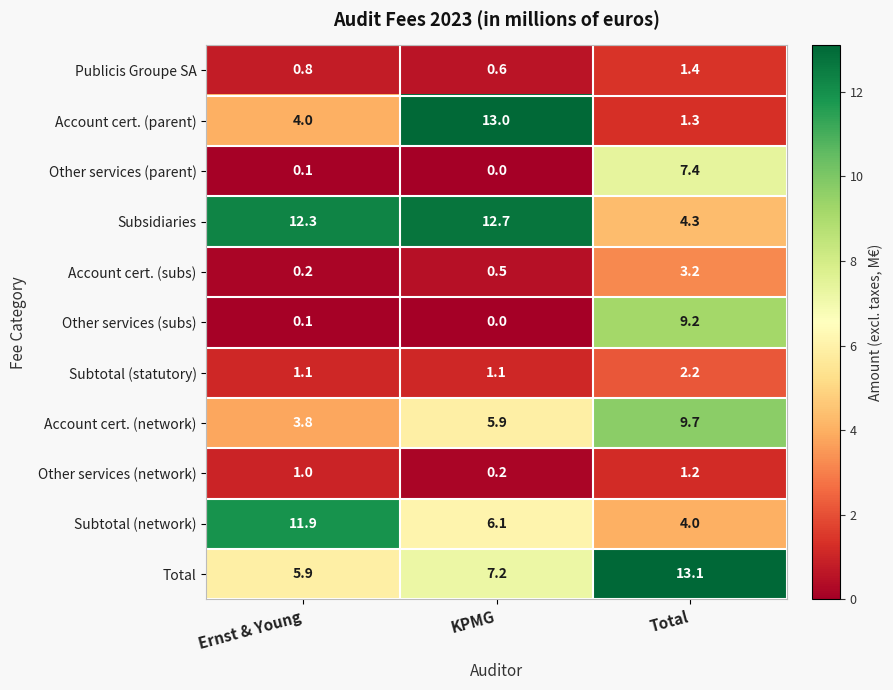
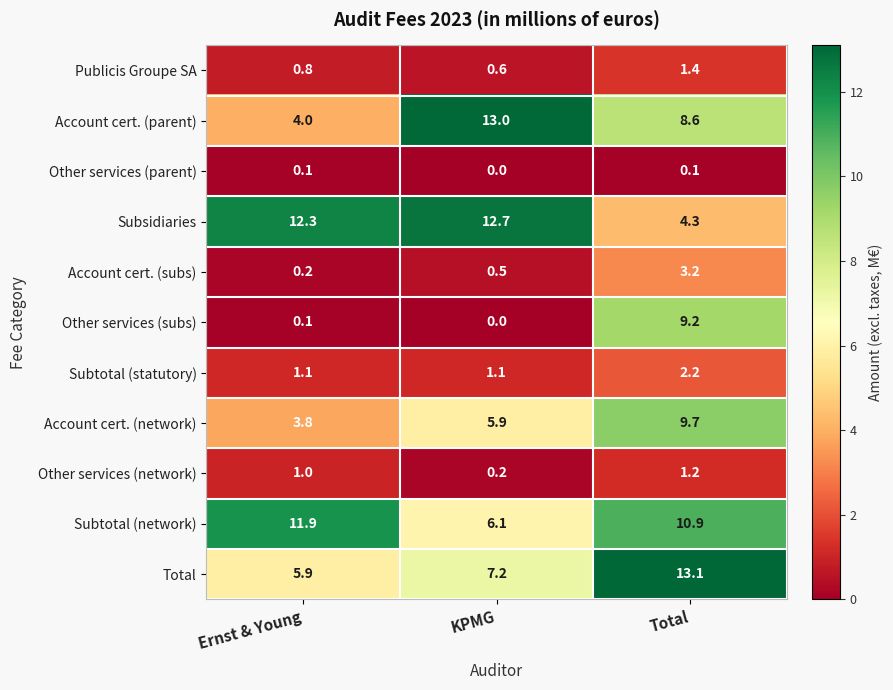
Account cert. (parent), Total: 1.3 -> 8.6
Other services (parent), Total: 7.4 -> 0.1
Subtotal (network), Total: 4.0 -> 10.9
